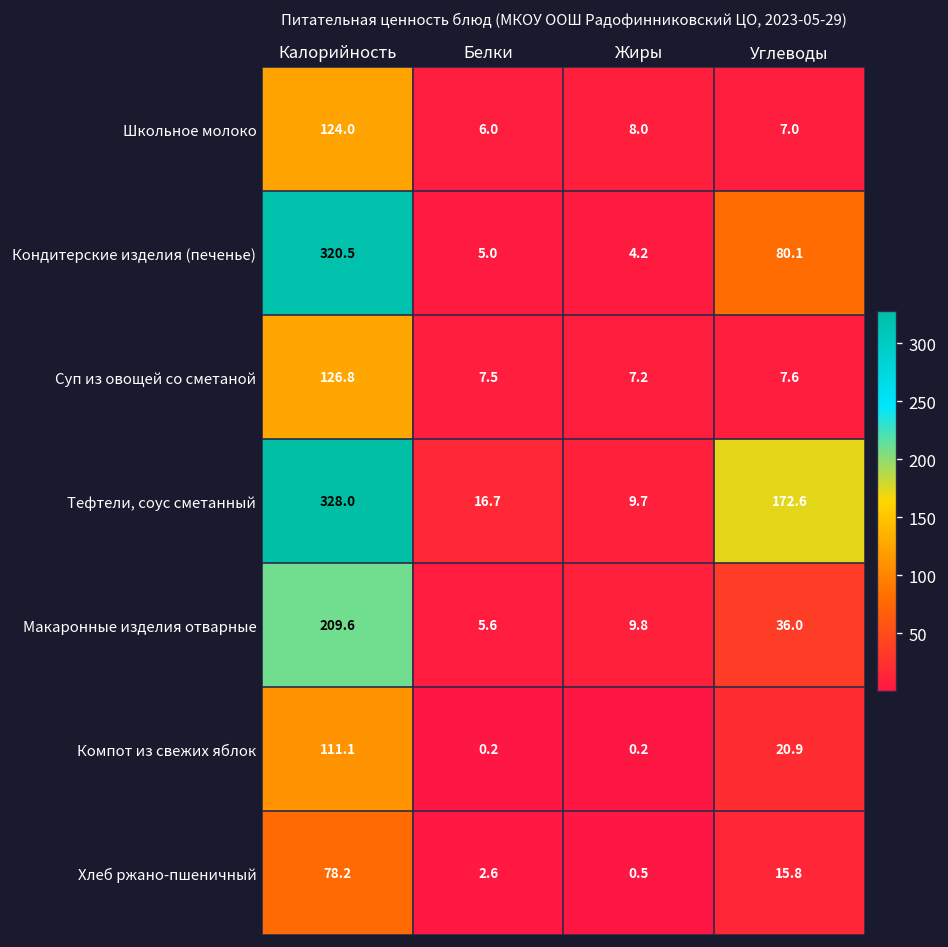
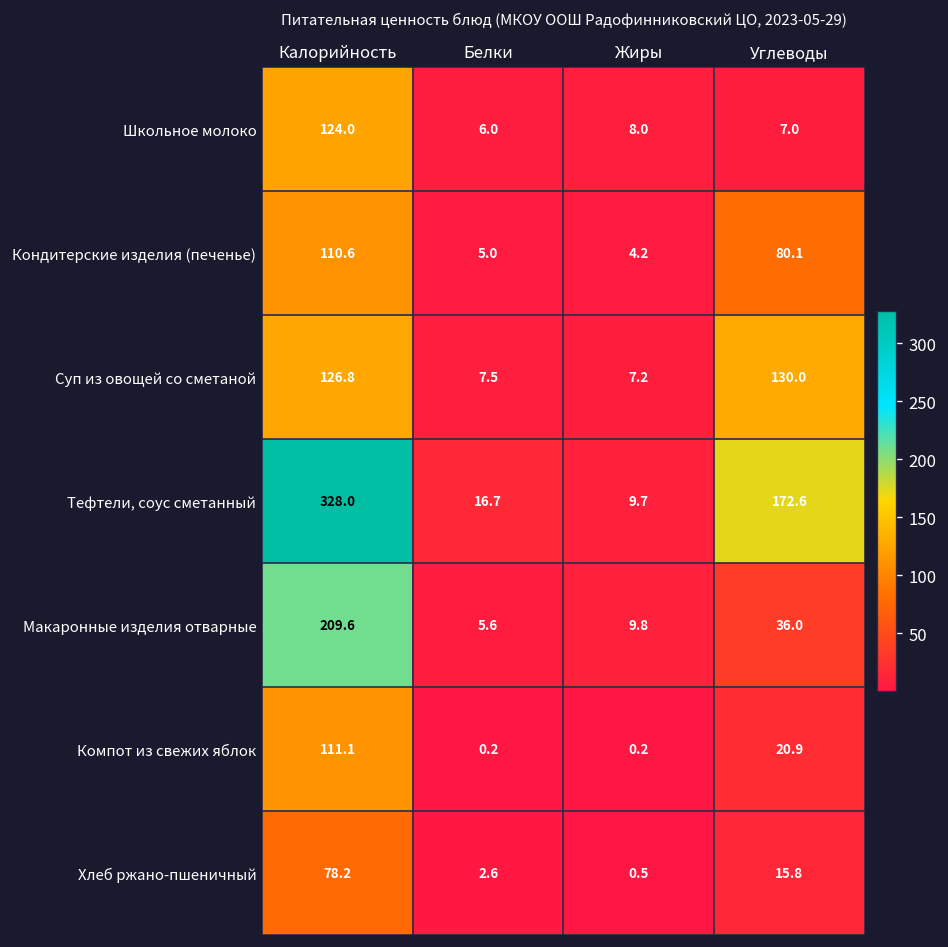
Кондитерские изделия (печенье), Калорийность: 320.5 -> 110.6
Суп из овощей со сметаной, Углеводы: 7.6 -> 130.0
